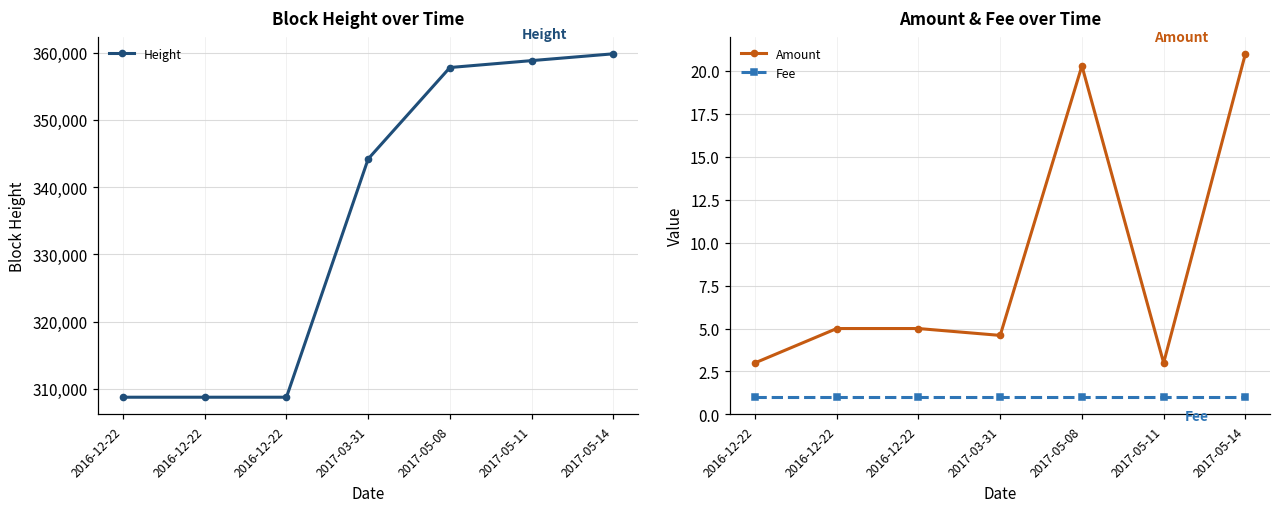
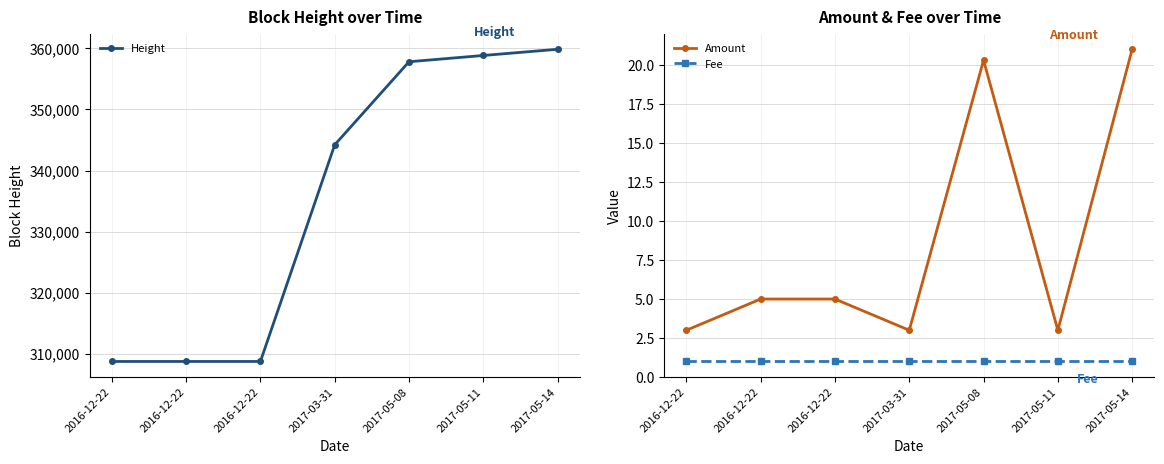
Amount & Fee over Time, Amount, 2017-03-31: 4.6 -> 3.0
